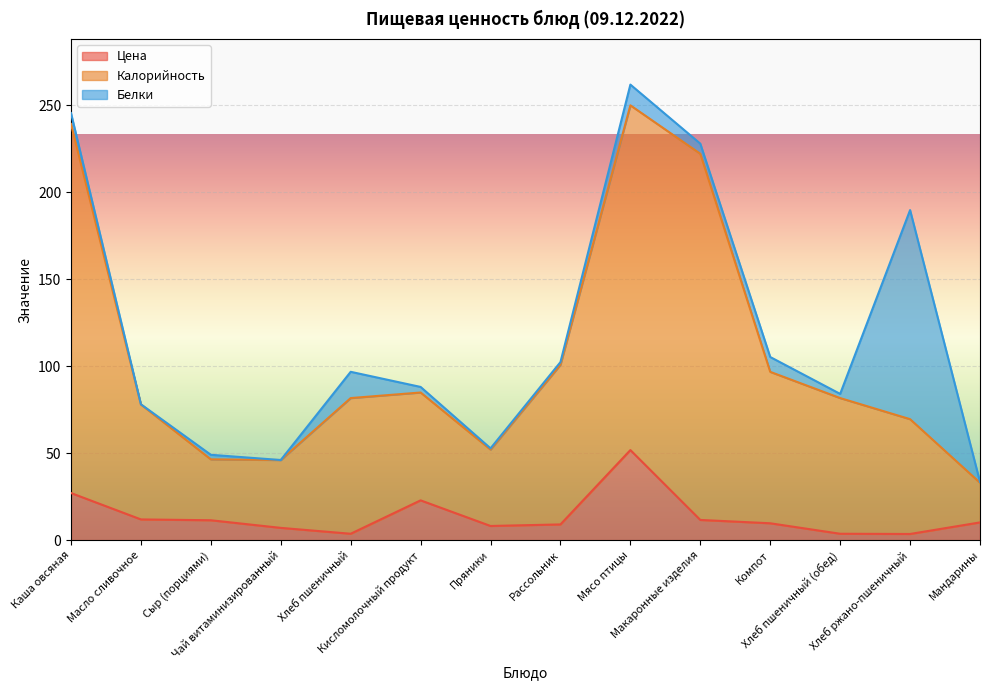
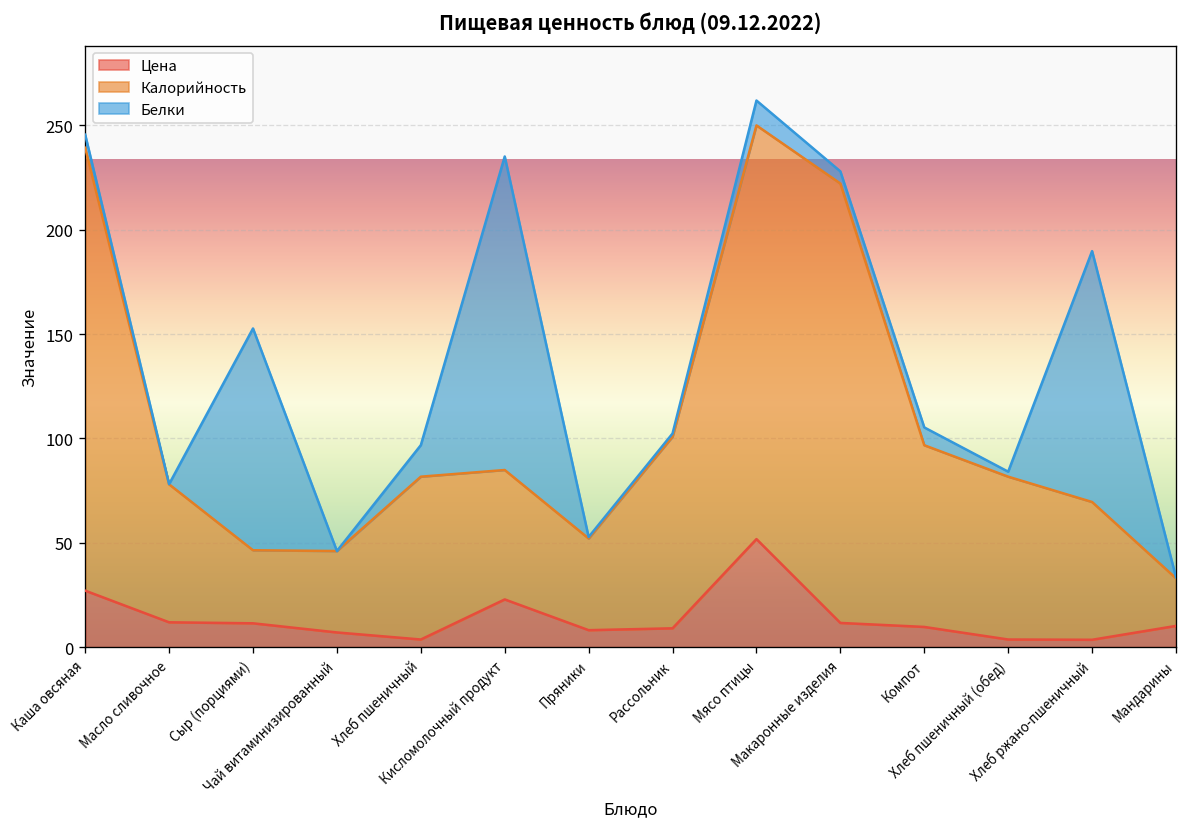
Белки, Сыр (порциями): 3 -> 106
Белки, Кисломолочный продукт: 3 -> 150
